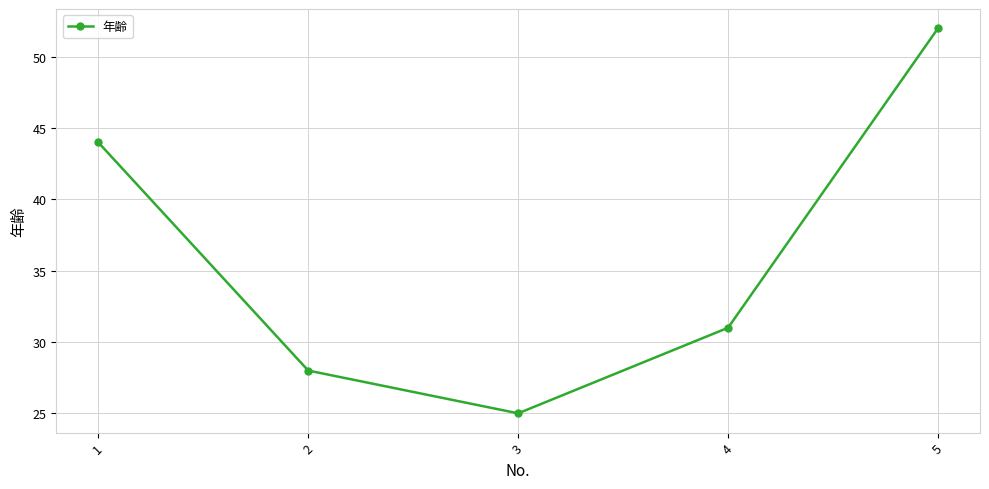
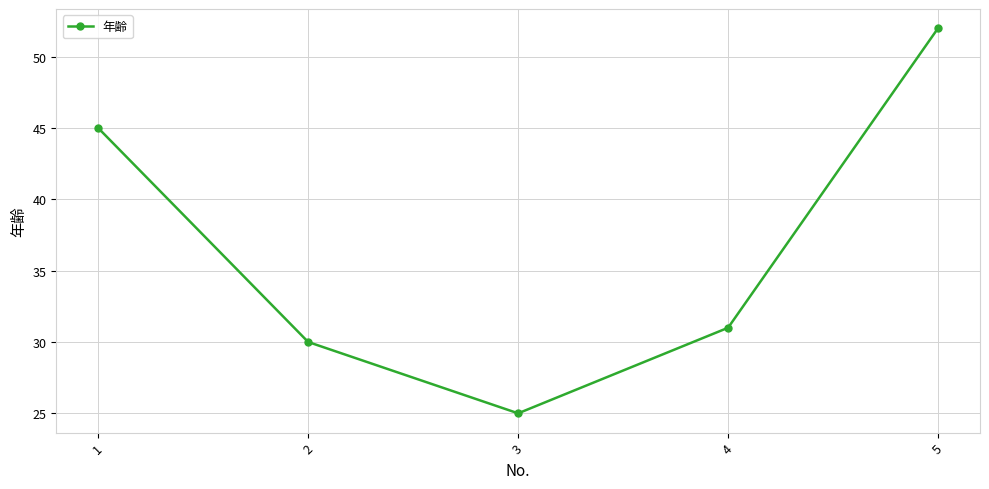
1: 44 -> 45
2: 28 -> 30
